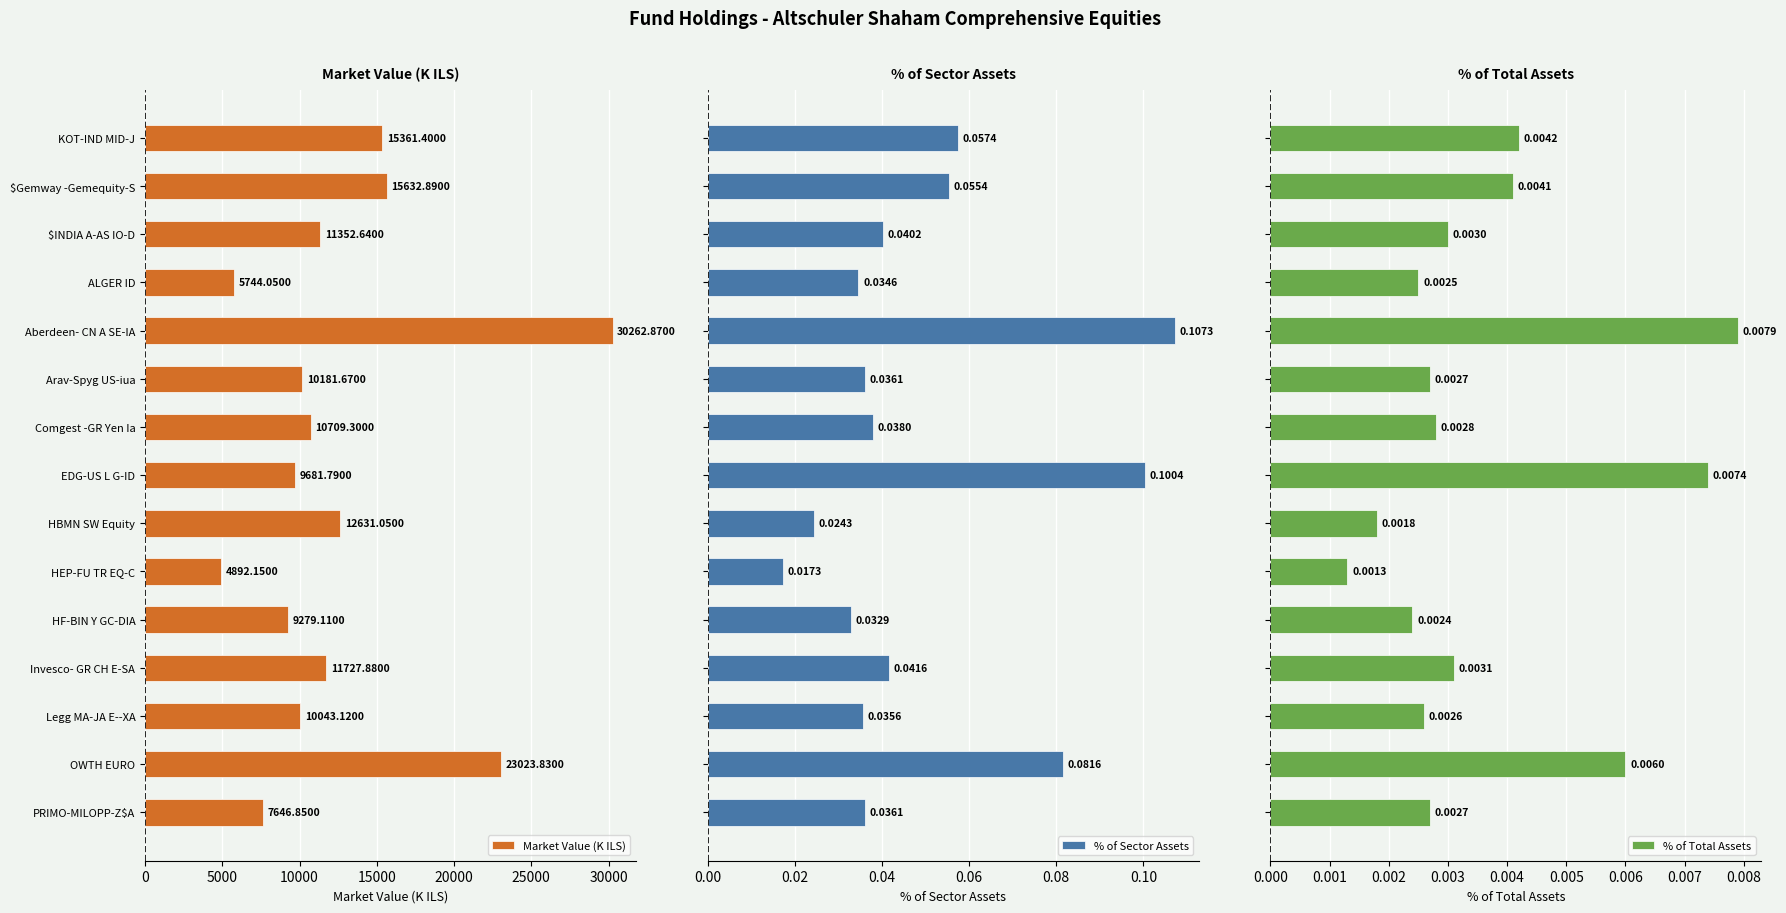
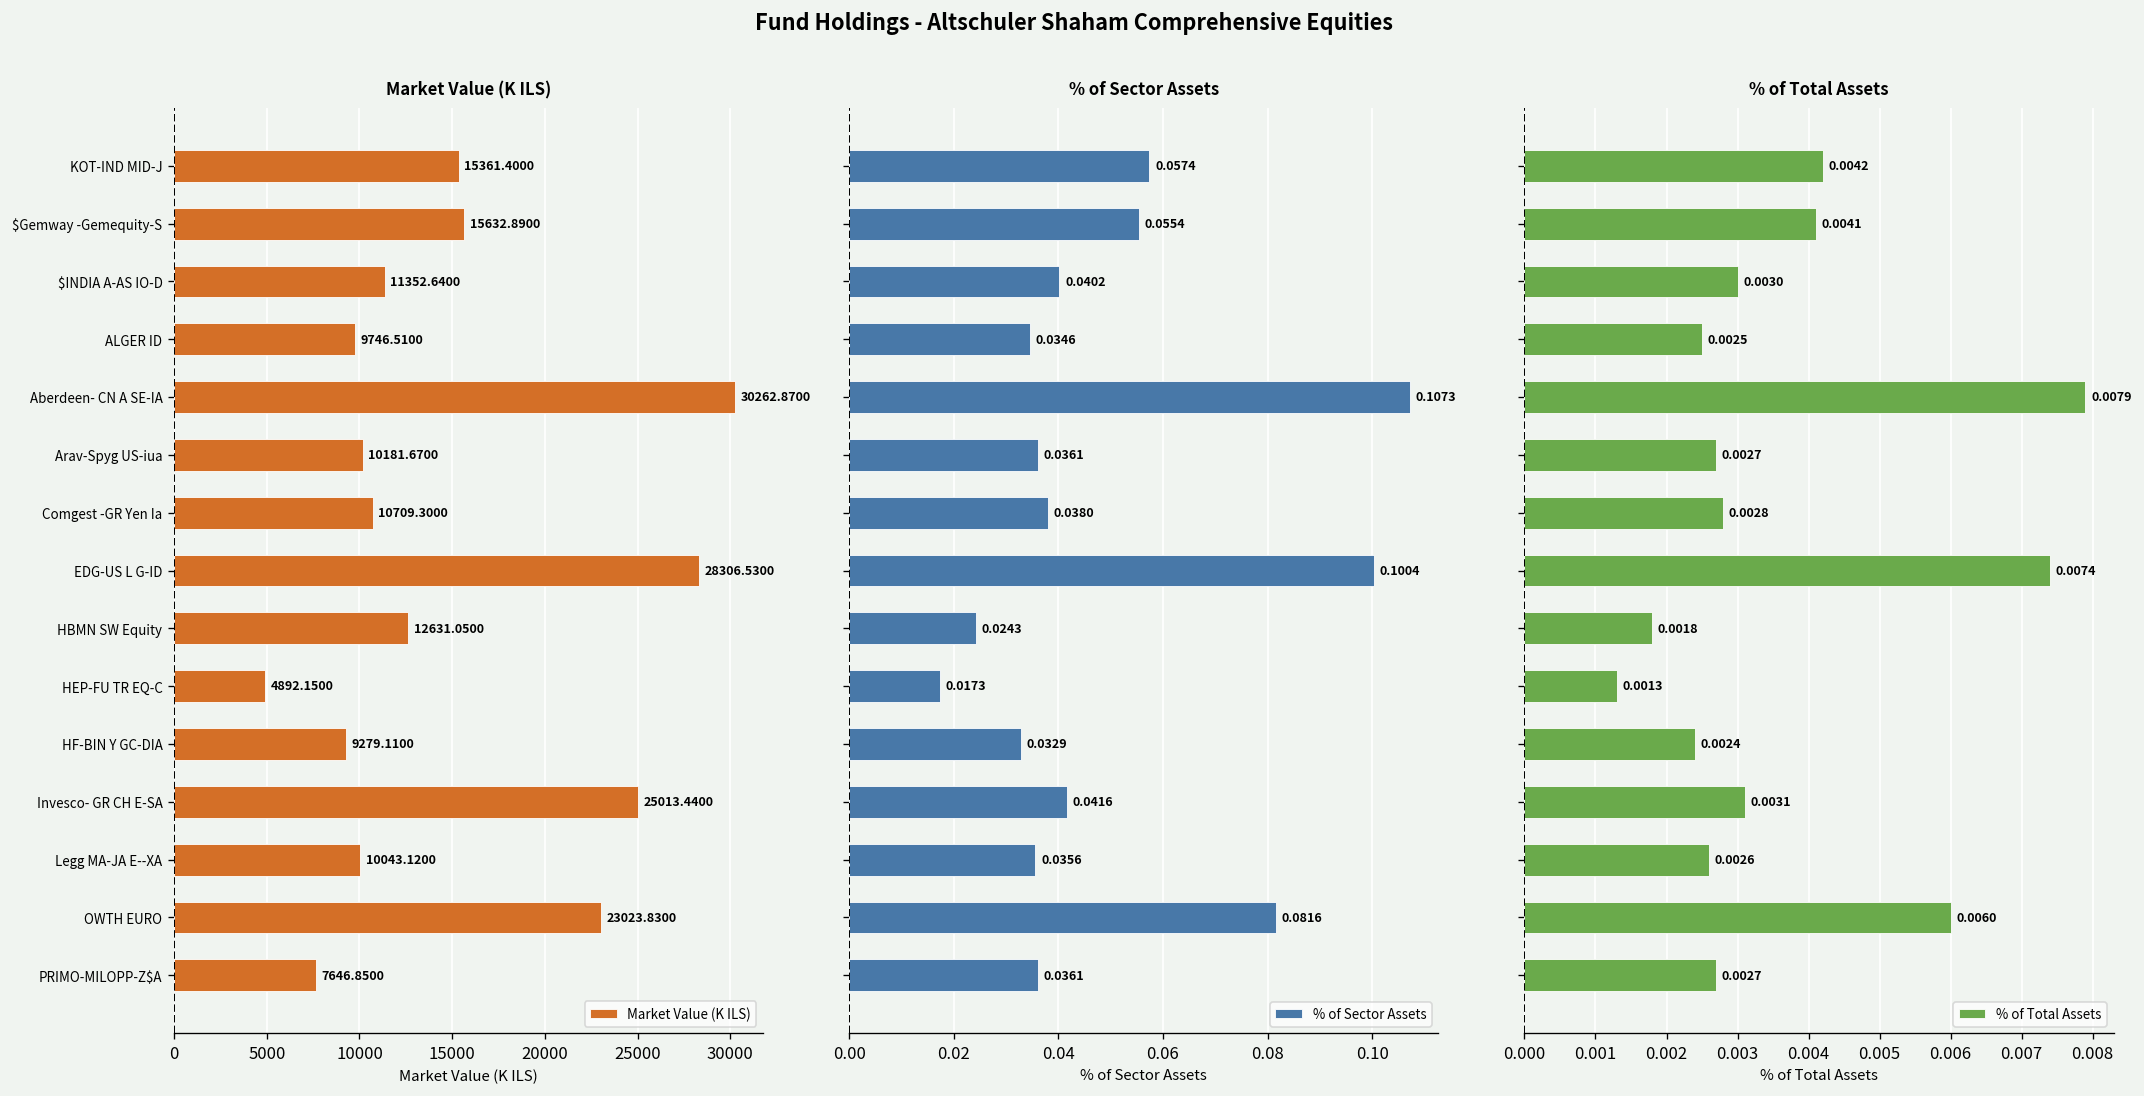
Market Value (K ILS), ALGER ID: 5744.0500 -> 9746.5100
Market Value (K ILS), EDG-US L G-ID: 9681.7900 -> 28306.5300
Market Value (K ILS), Invesco- GR CH E-SA: 11727.8800 -> 25013.4400
